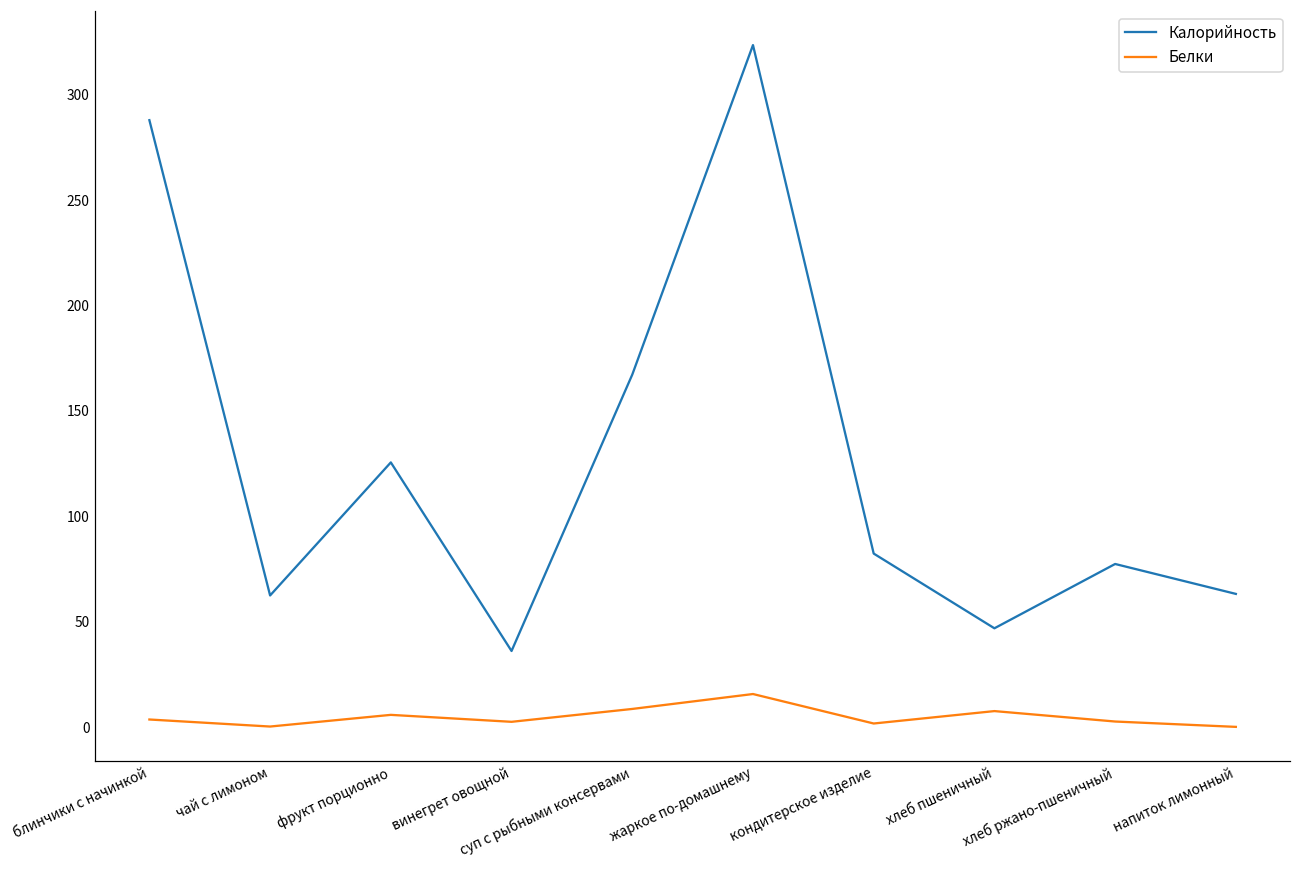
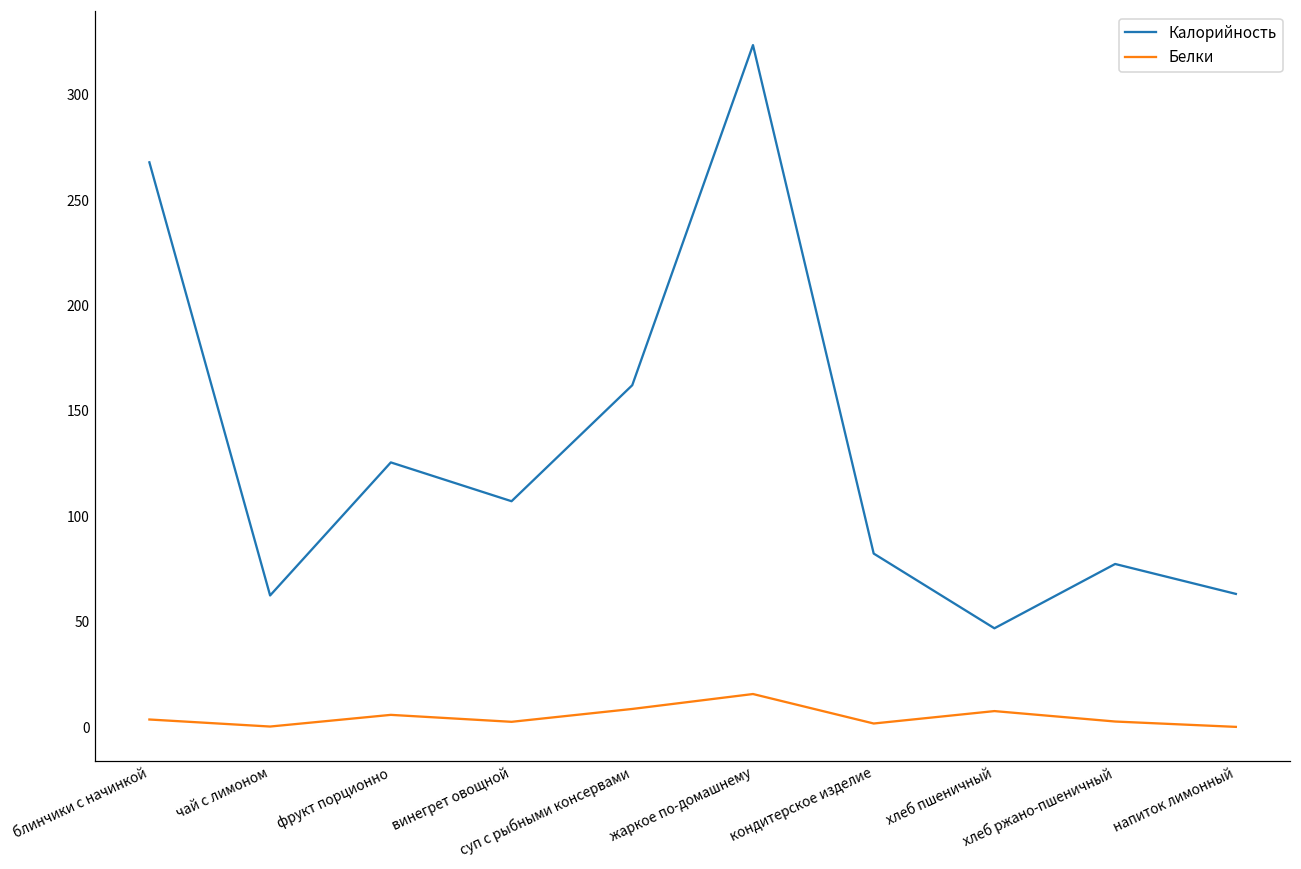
Калорийность, блинчики с начинкой: 288 -> 268
Калорийность, винегрет овощной: 36 -> 107
Калорийность, суп с рыбными консервами: 167 -> 162
